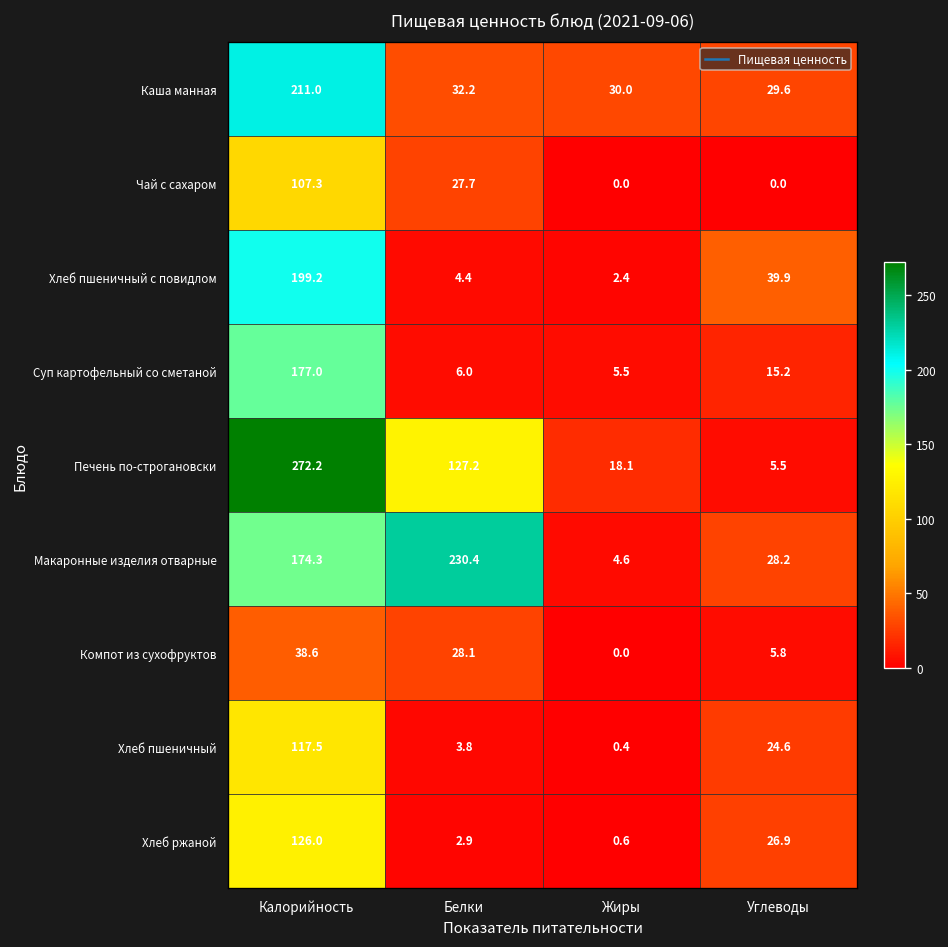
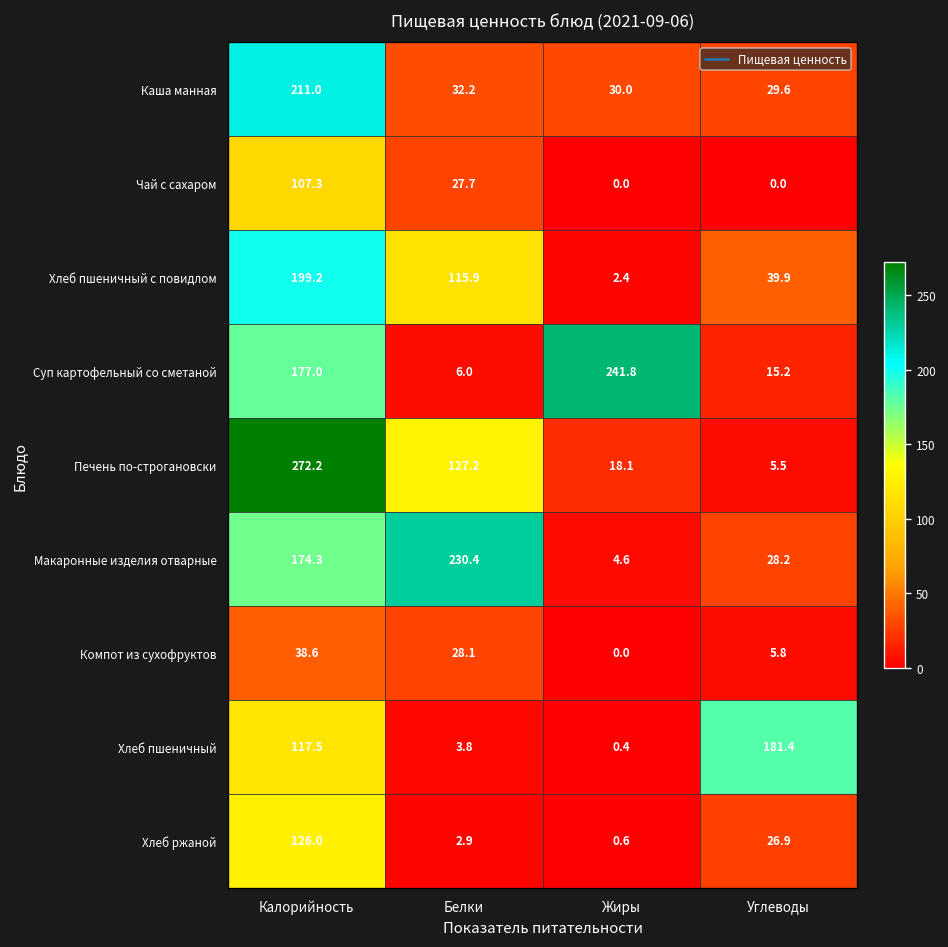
Хлеб пшеничный с повидлом, Белки: 4.4 -> 115.9
Суп картофельный со сметаной, Жиры: 5.5 -> 241.8
Хлеб пшеничный, Углеводы: 24.6 -> 181.4
